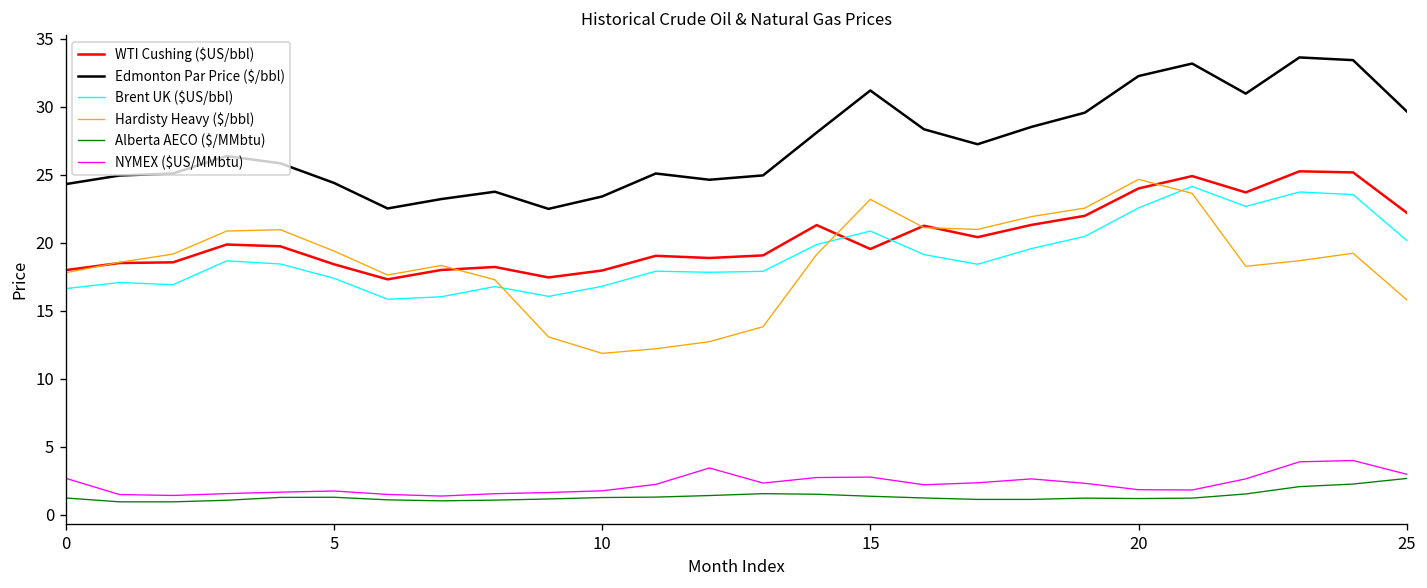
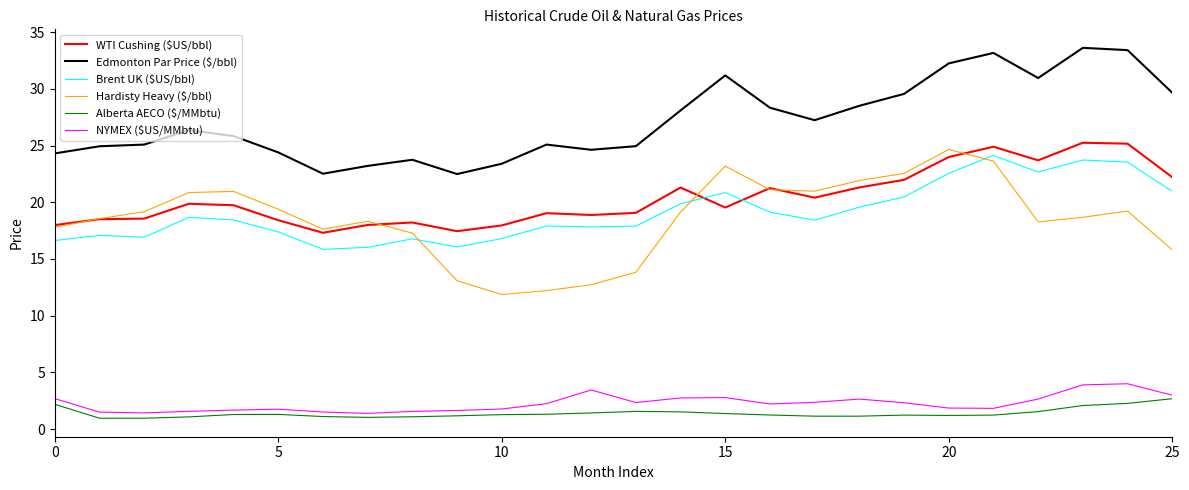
Alberta AECO ($/MMbtu), 0: 1.2 -> 2.2
Brent UK ($US/bbl), 25: 20.2 -> 21.0
